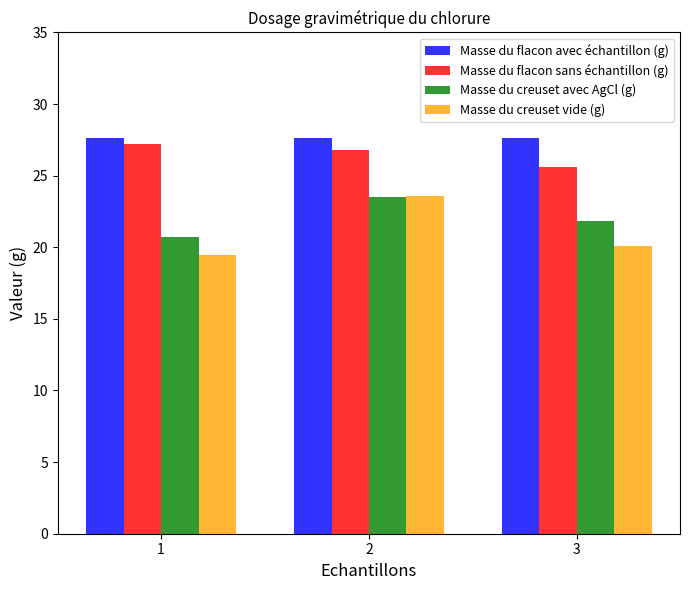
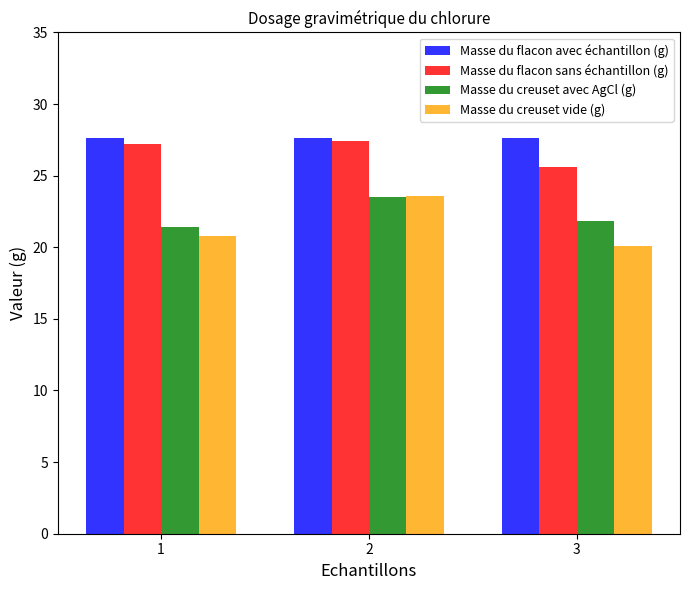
Masse du creuset avec AgCl (g), 1: 20.7 -> 21.4
Masse du creuset vide (g), 1: 19.5 -> 20.8
Masse du flacon sans échantillon (g), 2: 26.8 -> 27.4
